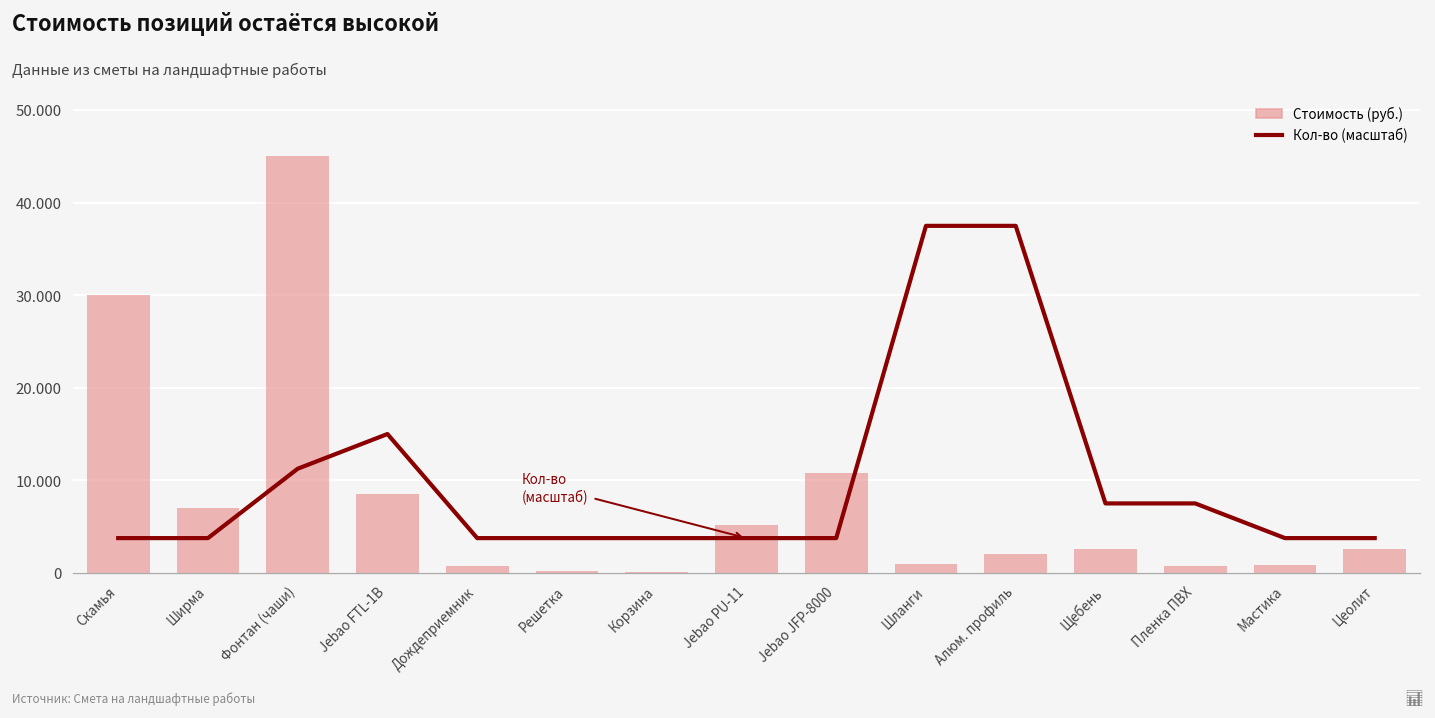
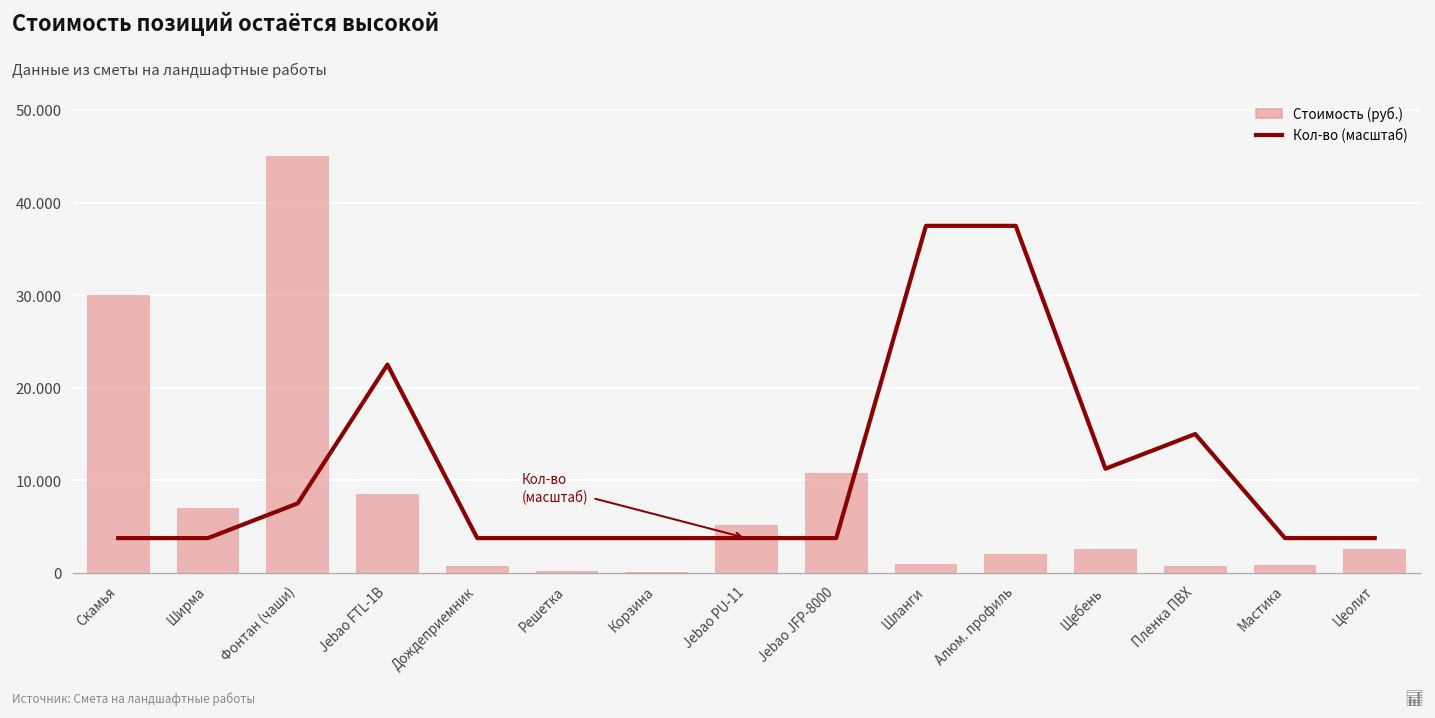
Кол-во (масштаб), Фонтан (чаши): 11 -> 8
Кол-во (масштаб), Jebao FTL-1B: 15 -> 23
Кол-во (масштаб), Щебень: 8 -> 11
Кол-во (масштаб), Пленка ПВХ: 8 -> 15
